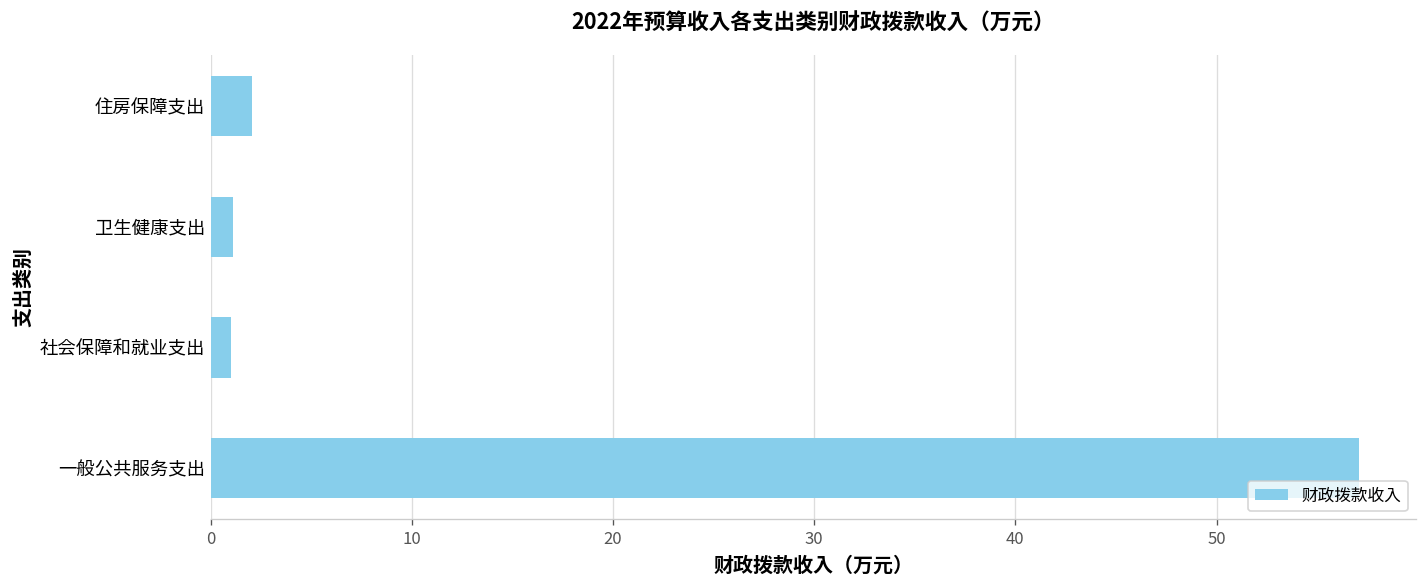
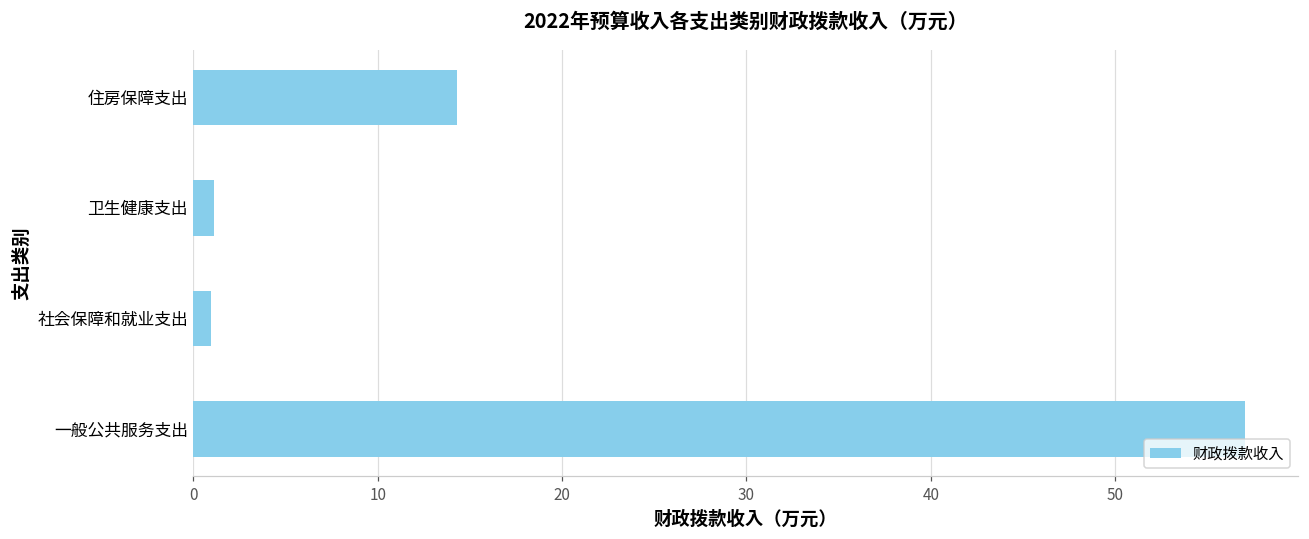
住房保障支出: 2.0 -> 14.3
